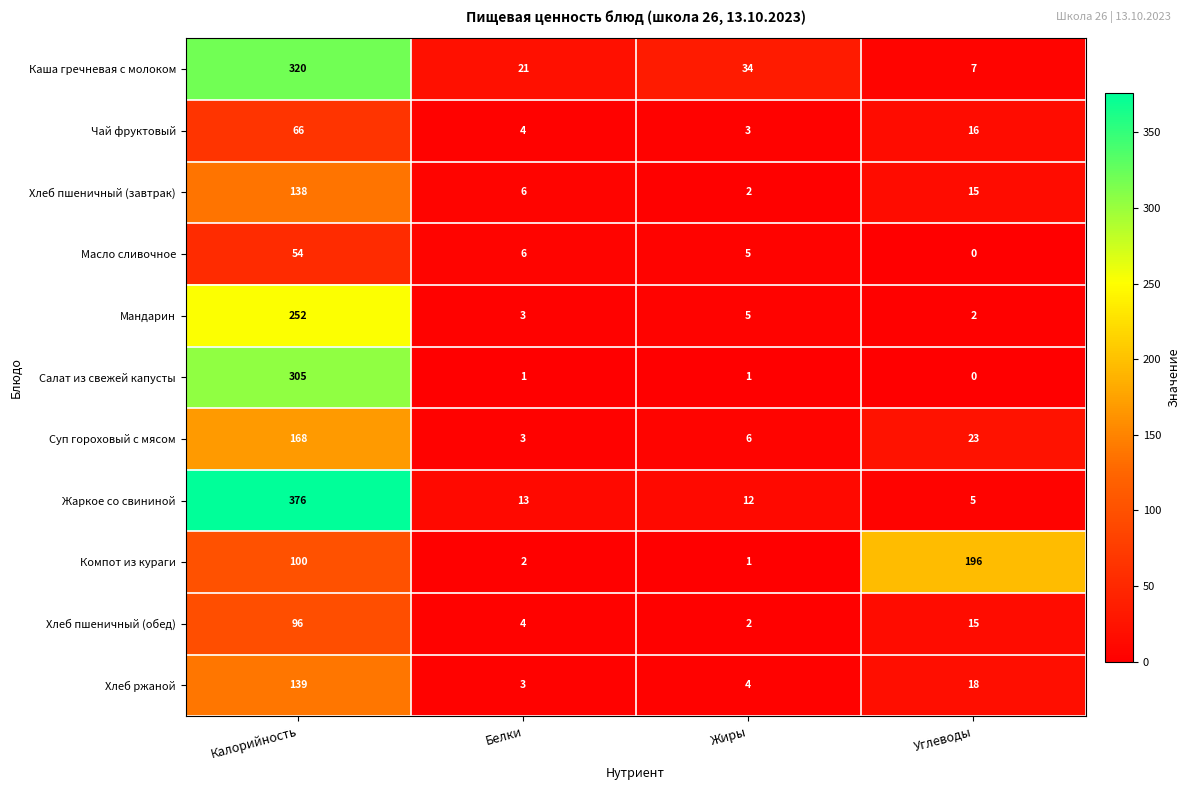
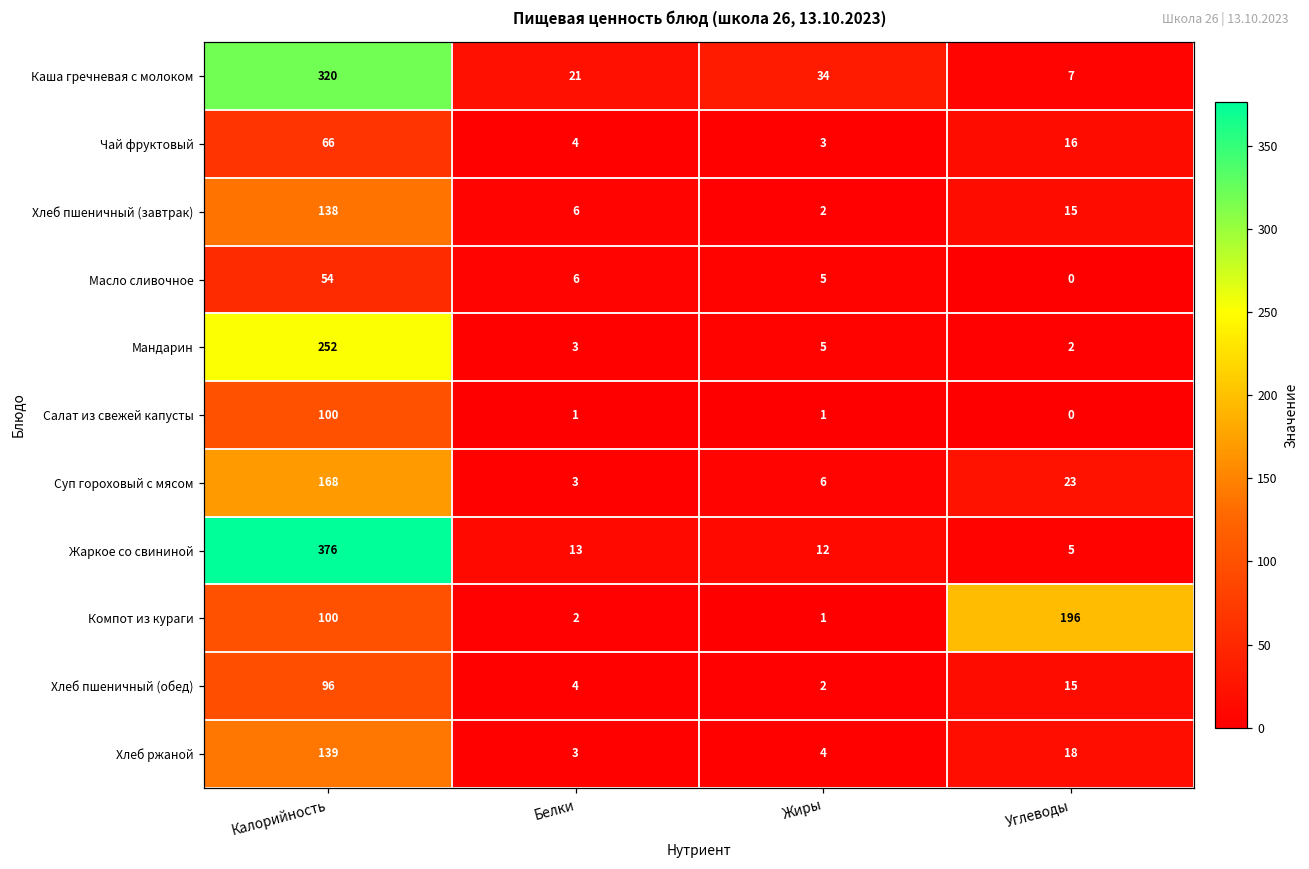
Салат из свежей капусты, Калорийность: 305 -> 100
